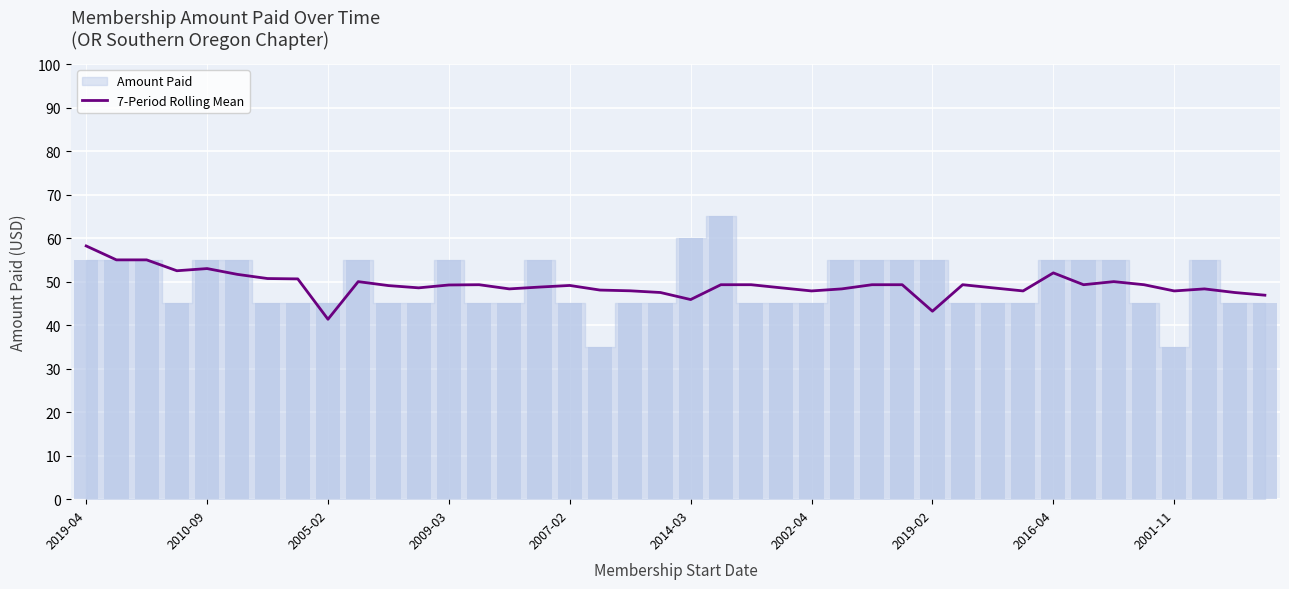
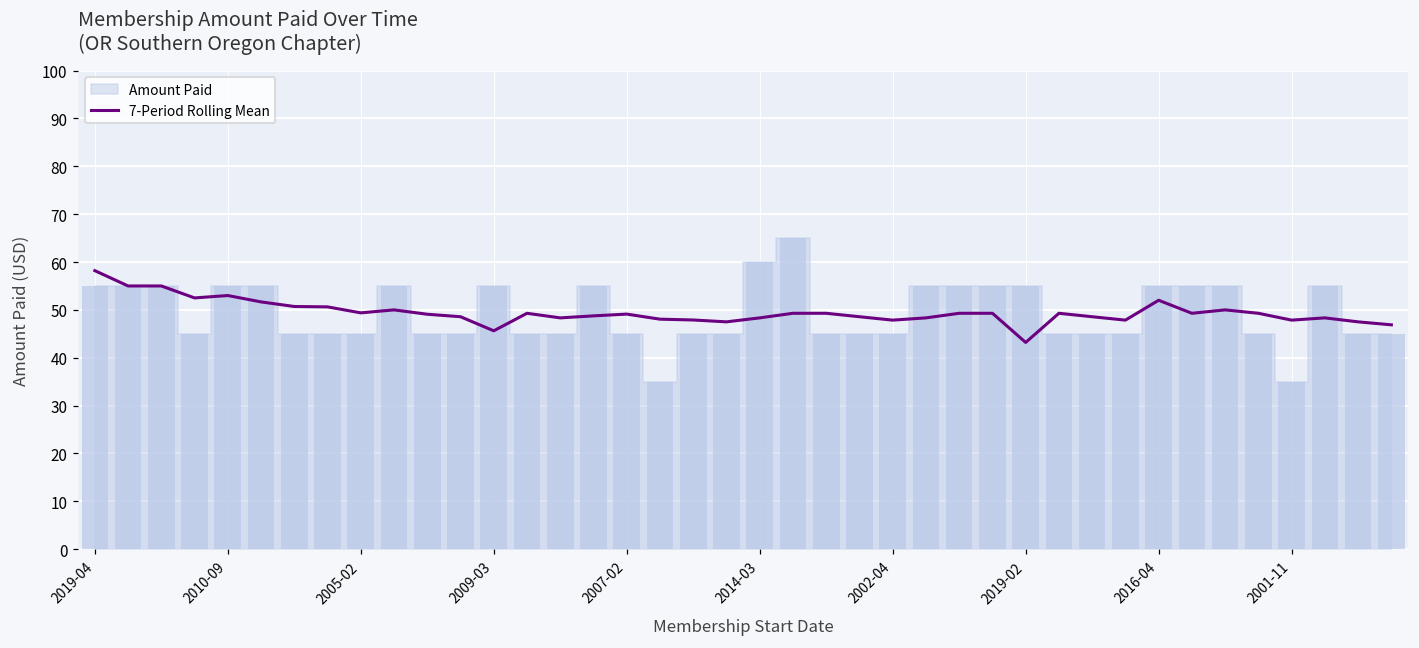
7-Period Rolling Mean, 2005-02: 41 -> 49
7-Period Rolling Mean, 2009-03: 49 -> 46
7-Period Rolling Mean, 2014-03: 46 -> 48
